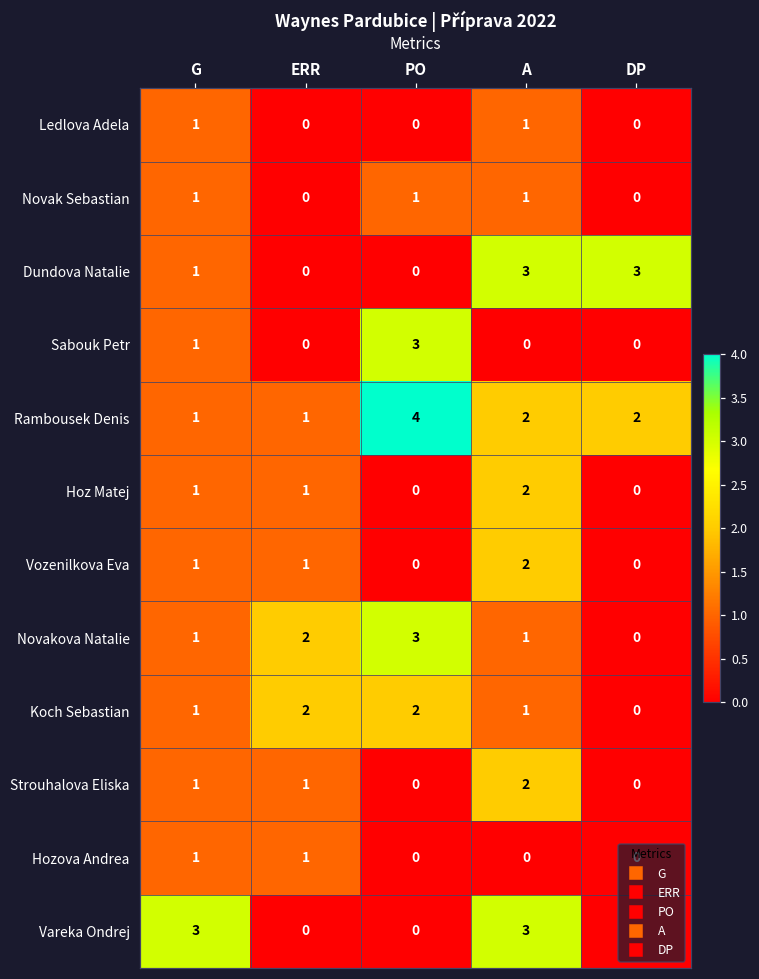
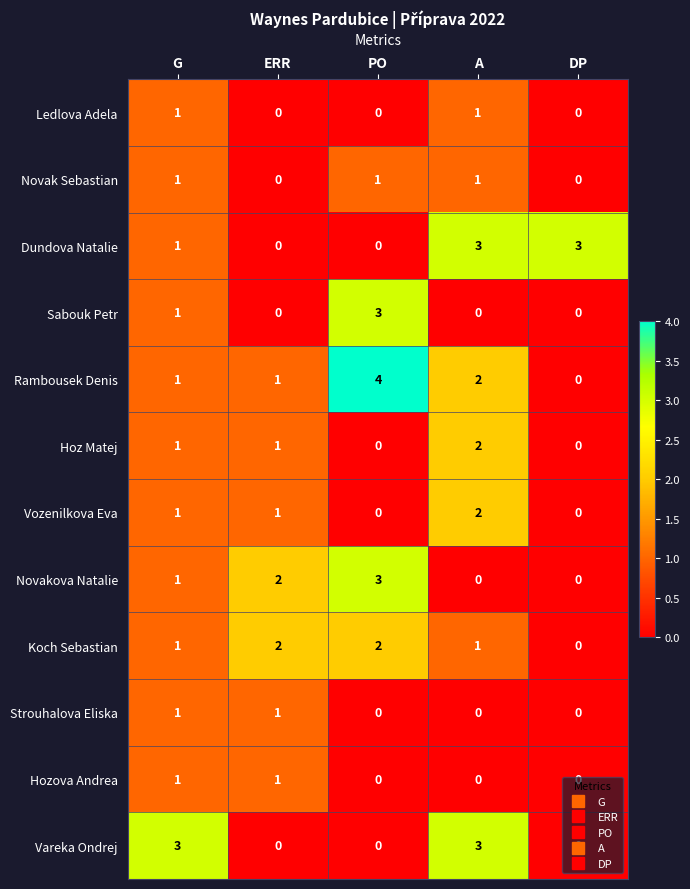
Rambousek Denis, DP: 2 -> 0
Novakova Natalie, A: 1 -> 0
Strouhalova Eliska, A: 2 -> 0
